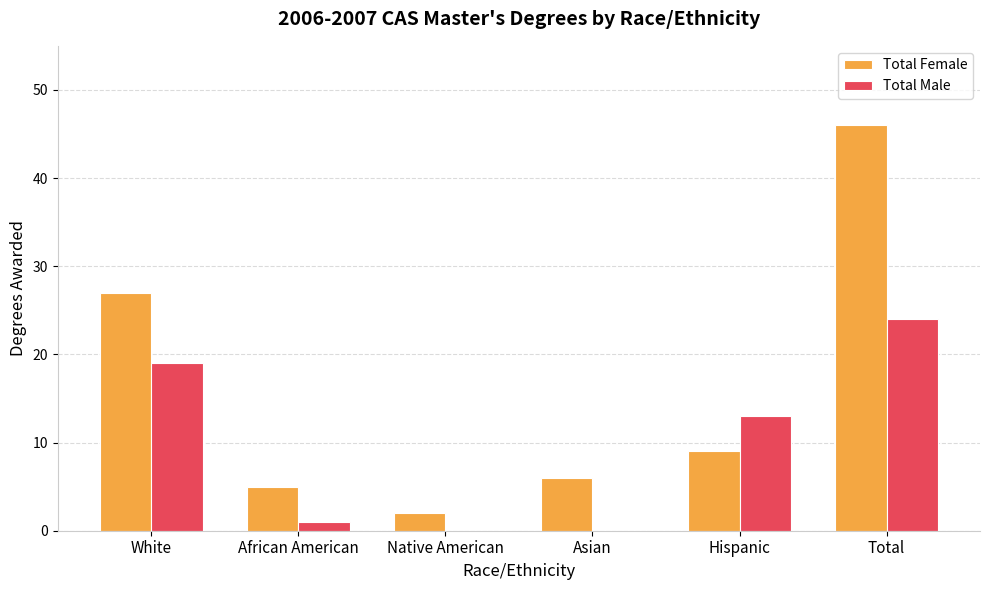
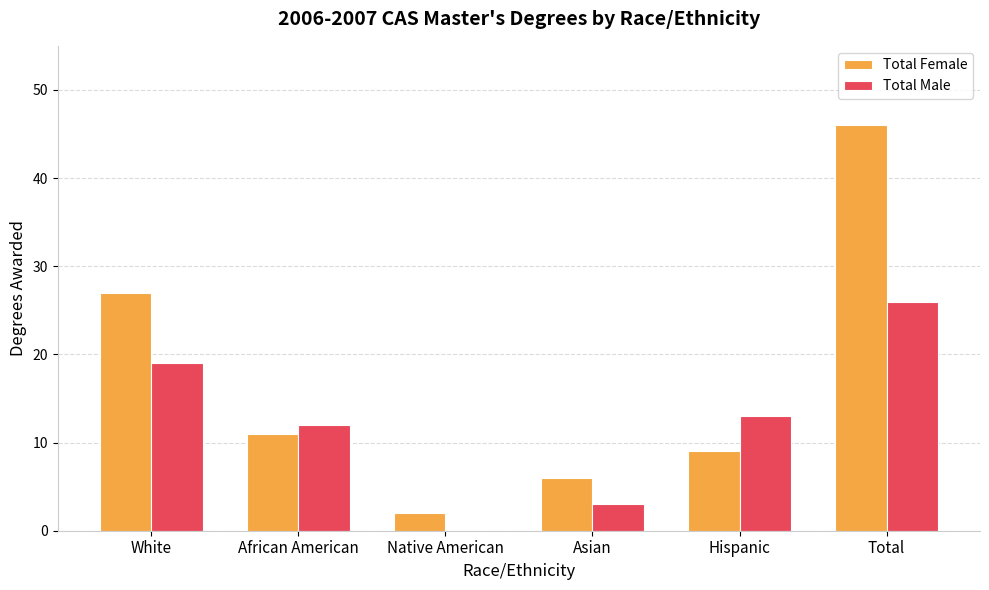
Total Female, African American: 5 -> 11
Total Male, African American: 1 -> 12
Total Male, Asian: 0 -> 3
Total Male, Total: 24 -> 26
